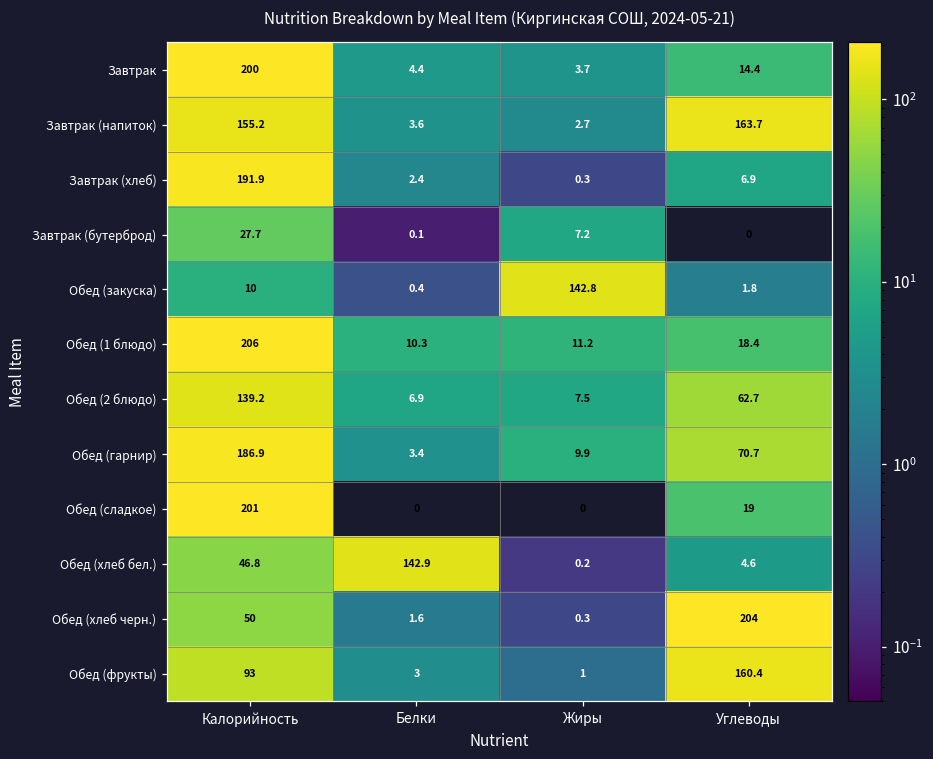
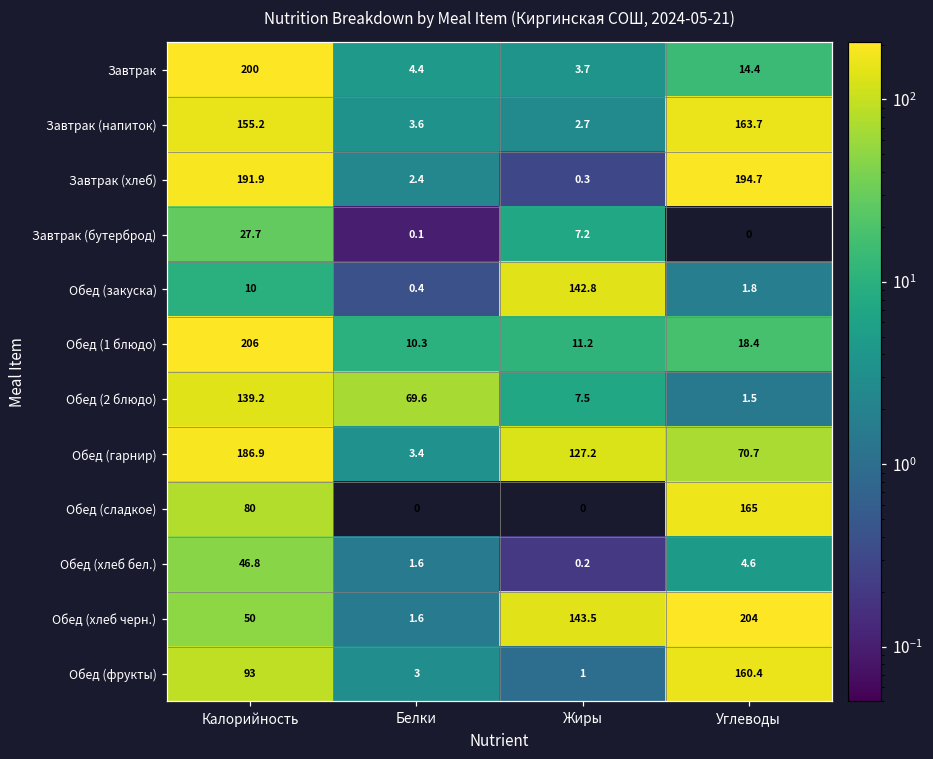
Завтрак (хлеб), Углеводы: 6.9 -> 194.7
Обед (2 блюдо), Белки: 6.9 -> 69.6
Обед (2 блюдо), Углеводы: 62.7 -> 1.5
Обед (гарнир), Жиры: 9.9 -> 127.2
Обед (сладкое), Калорийность: 201 -> 80
Обед (сладкое), Углеводы: 19 -> 165
Обед (хлеб бел.), Белки: 142.9 -> 1.6
Обед (хлеб черн.), Жиры: 0.3 -> 143.5
